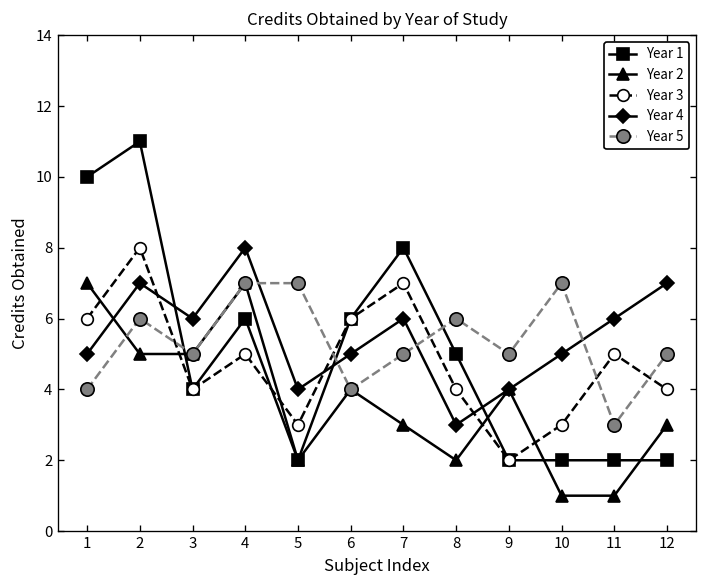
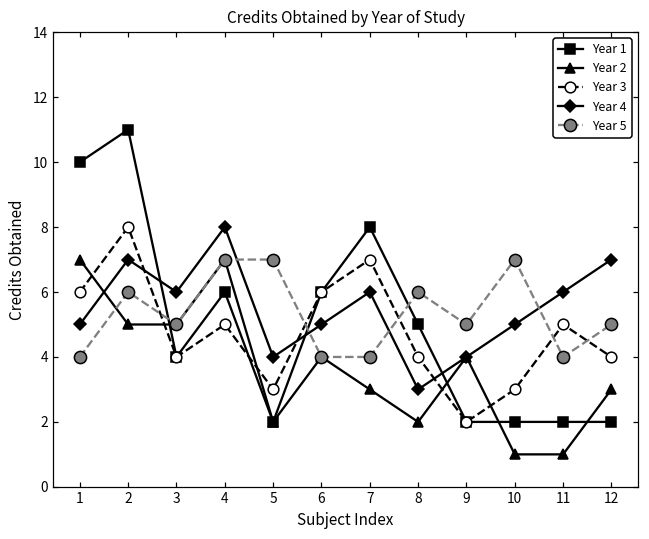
Year 5, 7: 5 -> 4
Year 5, 11: 3 -> 4
